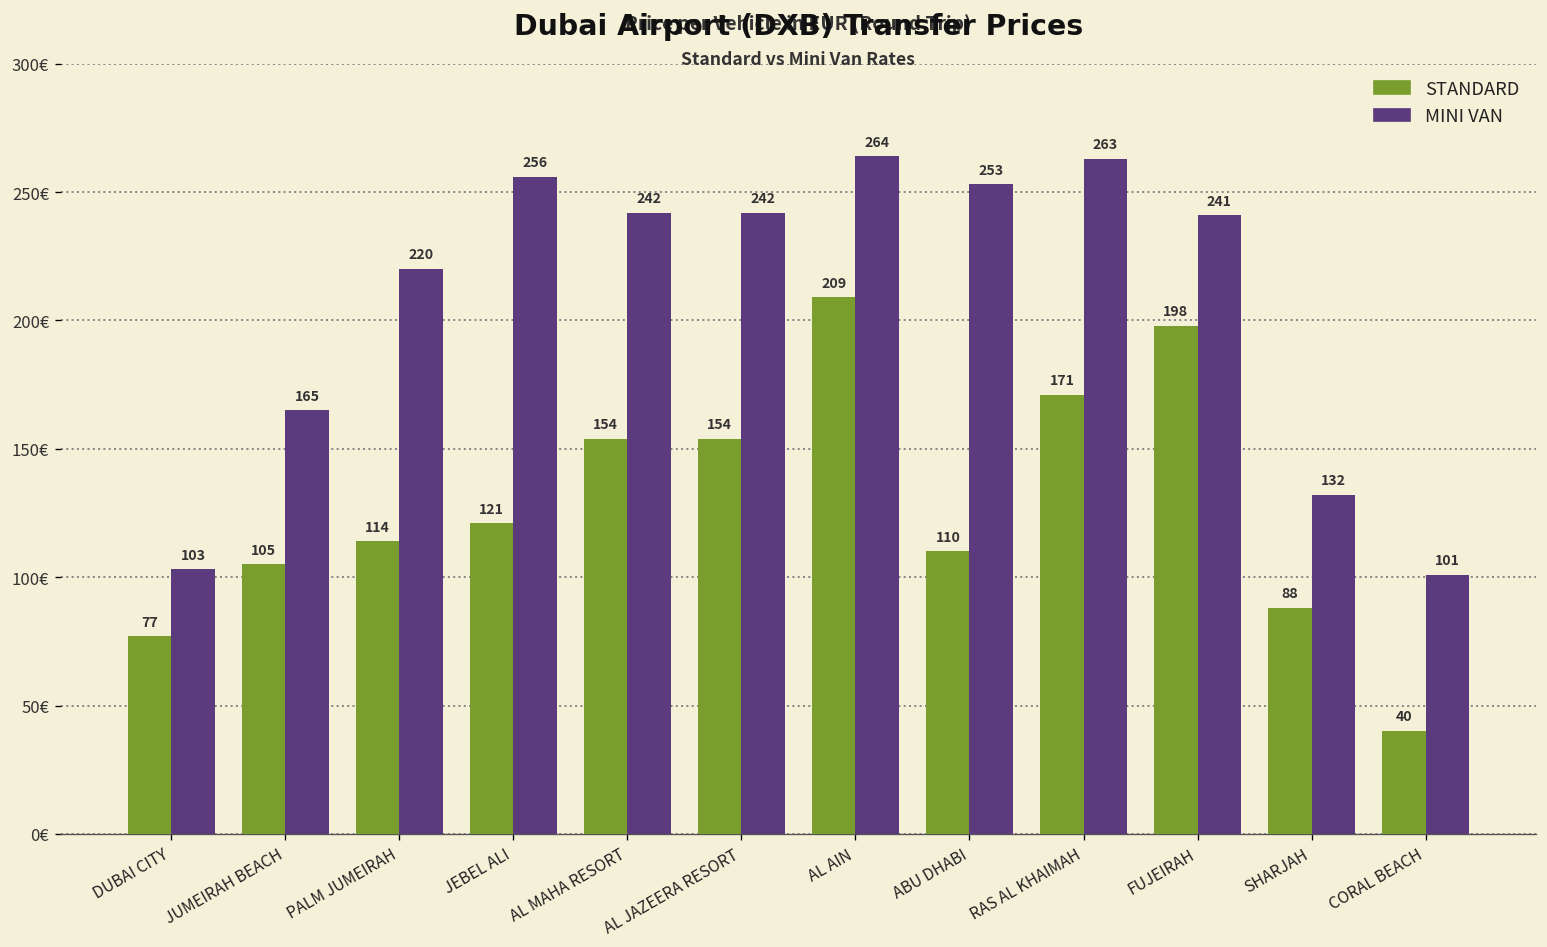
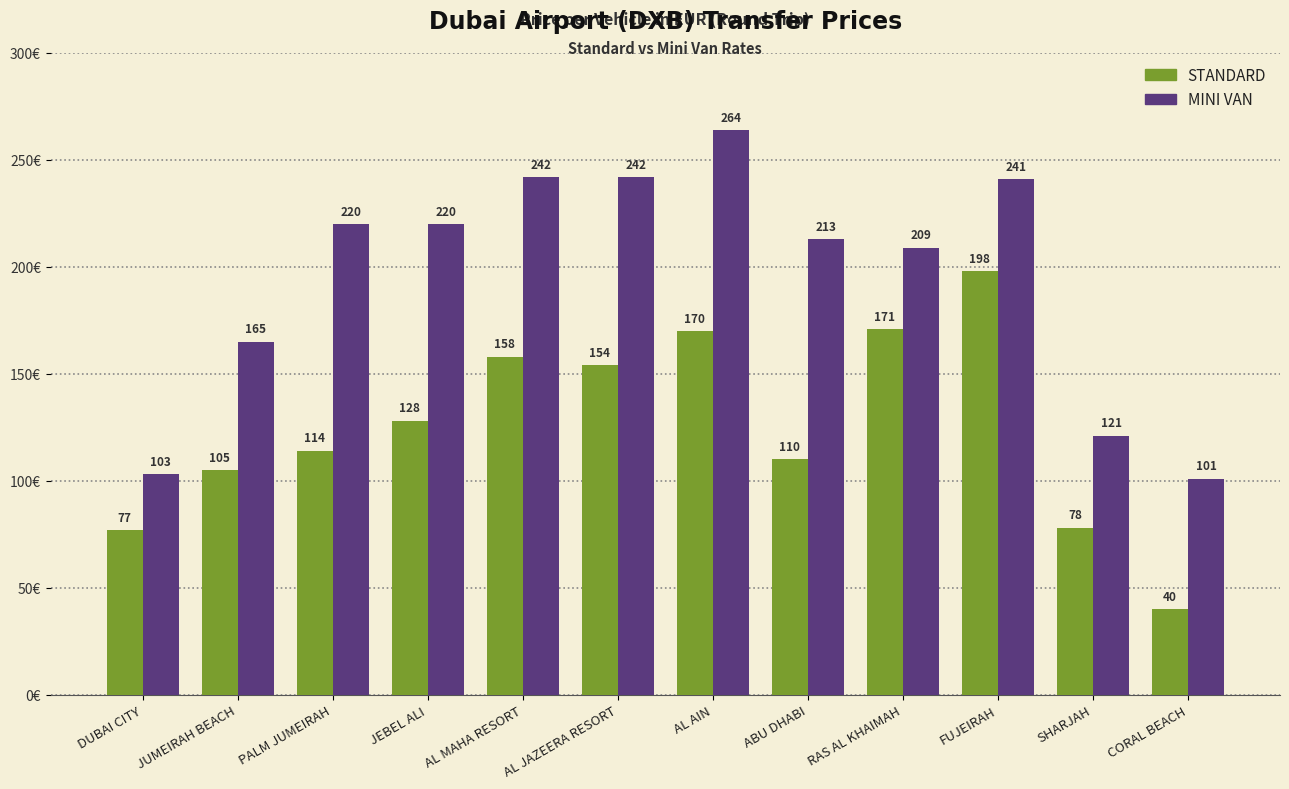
STANDARD, JEBEL ALI: 121 -> 128
MINI VAN, JEBEL ALI: 256 -> 220
STANDARD, AL MAHA RESORT: 154 -> 158
STANDARD, AL AIN: 209 -> 170
MINI VAN, ABU DHABI: 253 -> 213
MINI VAN, RAS AL KHAIMAH: 263 -> 209
STANDARD, SHARJAH: 88 -> 78
MINI VAN, SHARJAH: 132 -> 121
